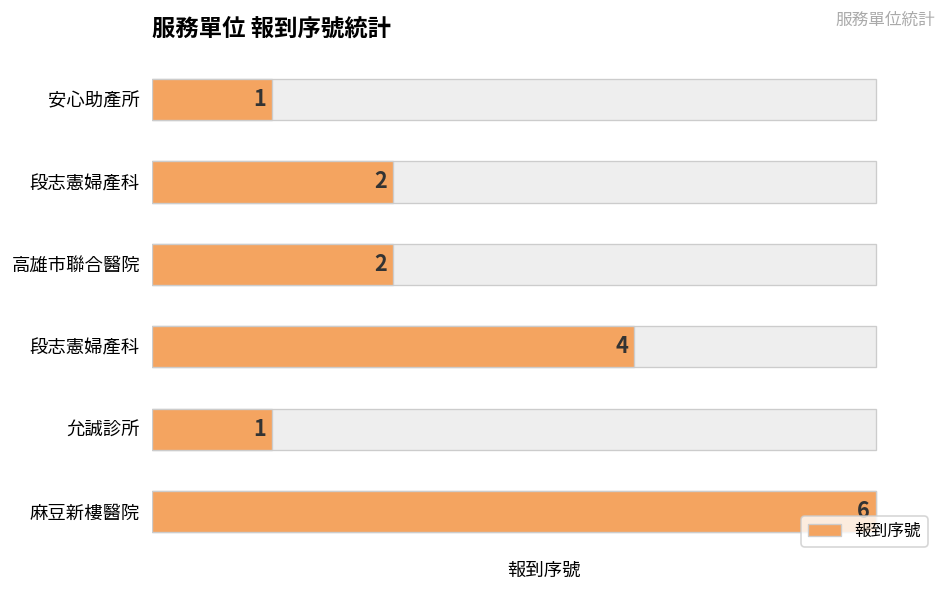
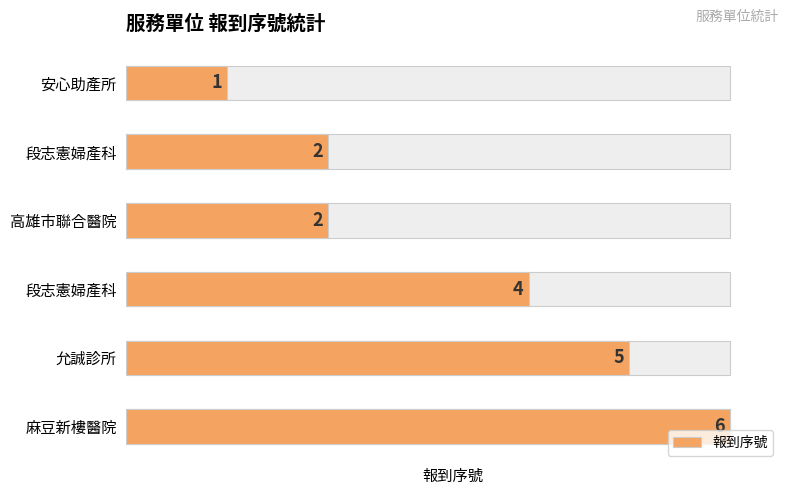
報到序號, 允誠診所: 1 -> 5
